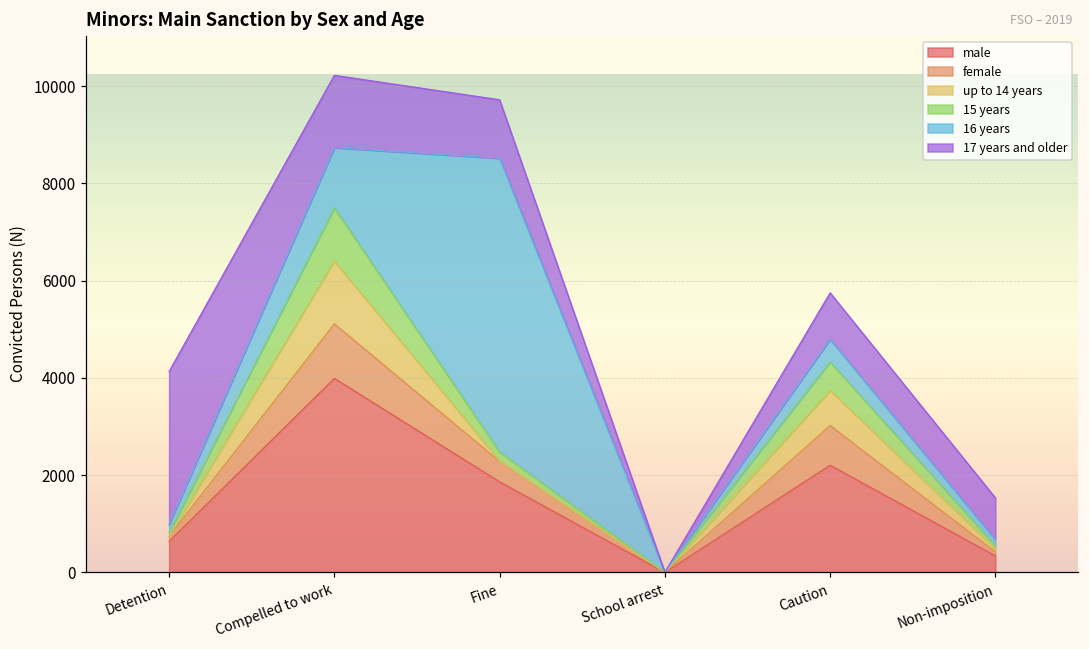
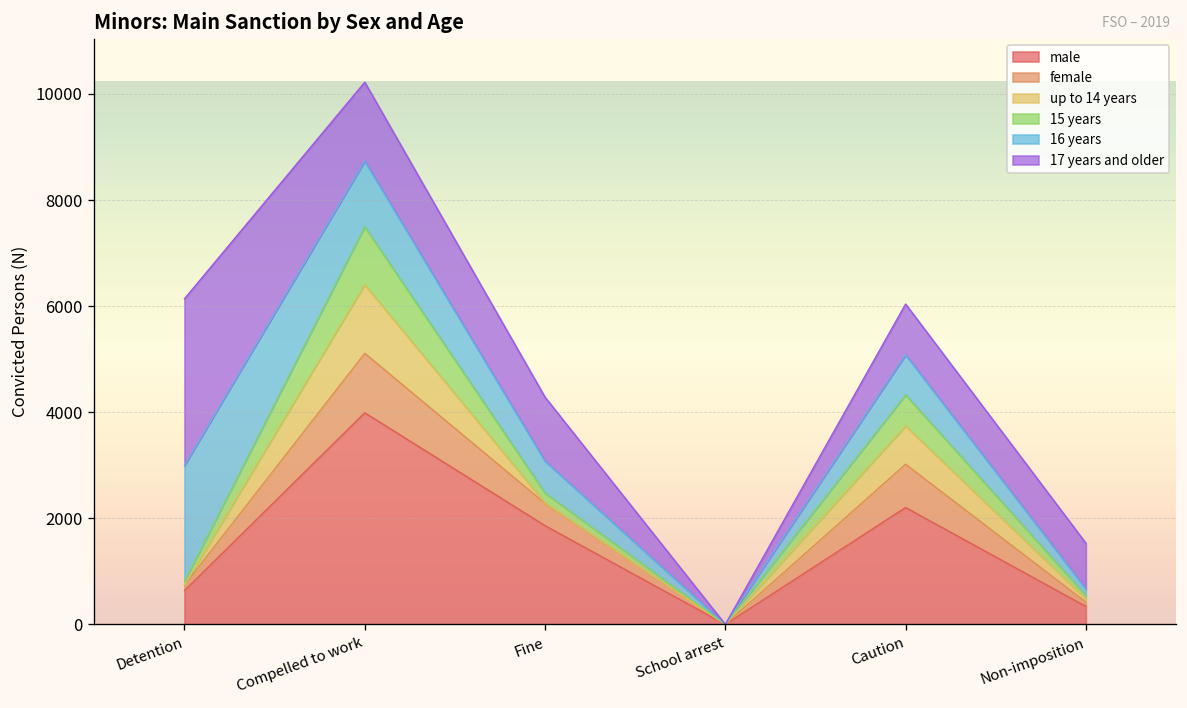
16 years, Detention: 200 -> 2200
16 years, Fine: 6000 -> 600
16 years, Caution: 500 -> 800
